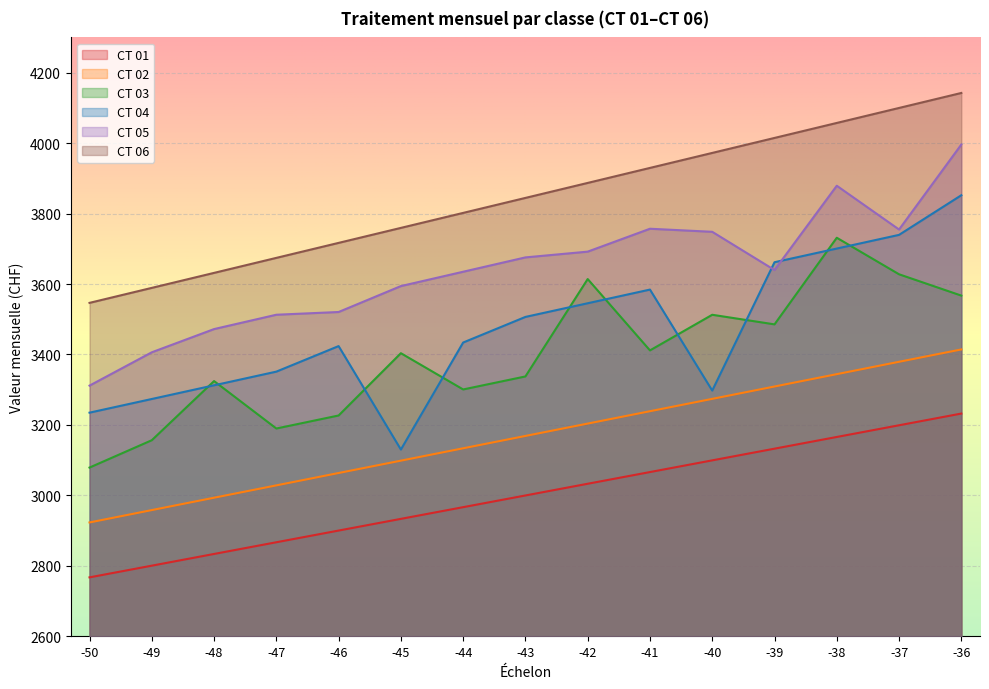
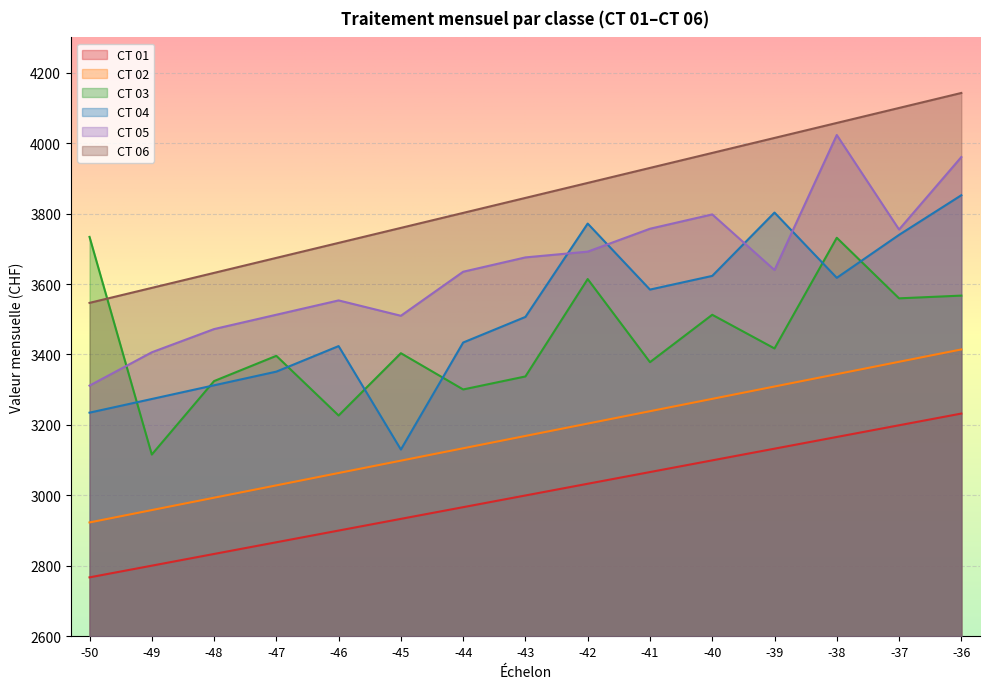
CT 03, -50: 3080 -> 3730
CT 03, -49: 3160 -> 3120
CT 03, -47: 3190 -> 3400
CT 05, -46: 3520 -> 3550
CT 05, -45: 3590 -> 3510
CT 04, -42: 3550 -> 3770
CT 03, -41: 3410 -> 3380
CT 04, -40: 3300 -> 3620
CT 05, -40: 3750 -> 3800
CT 03, -39: 3490 -> 3420
CT 04, -39: 3660 -> 3800
CT 04, -38: 3700 -> 3620
CT 05, -38: 3880 -> 4020
CT 03, -37: 3630 -> 3560
CT 05, -36: 4000 -> 3960
